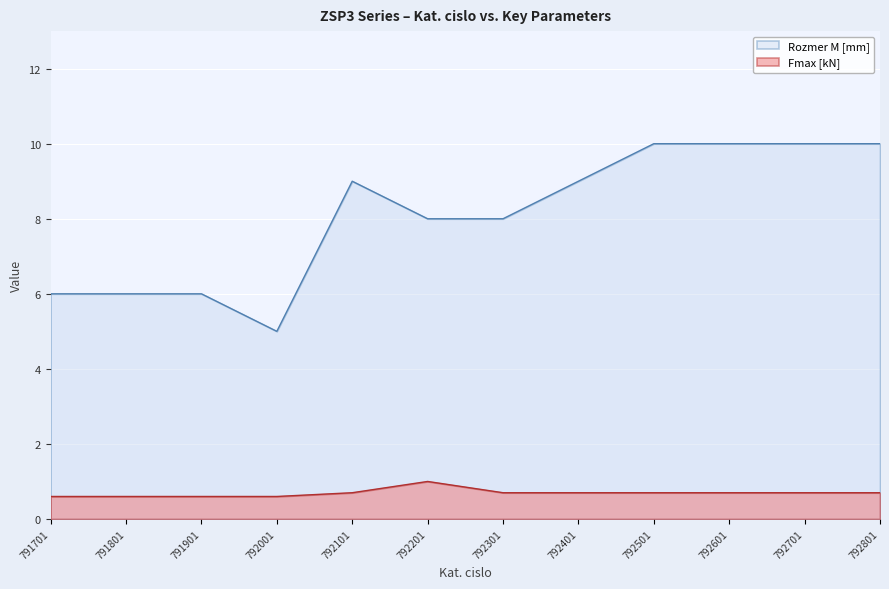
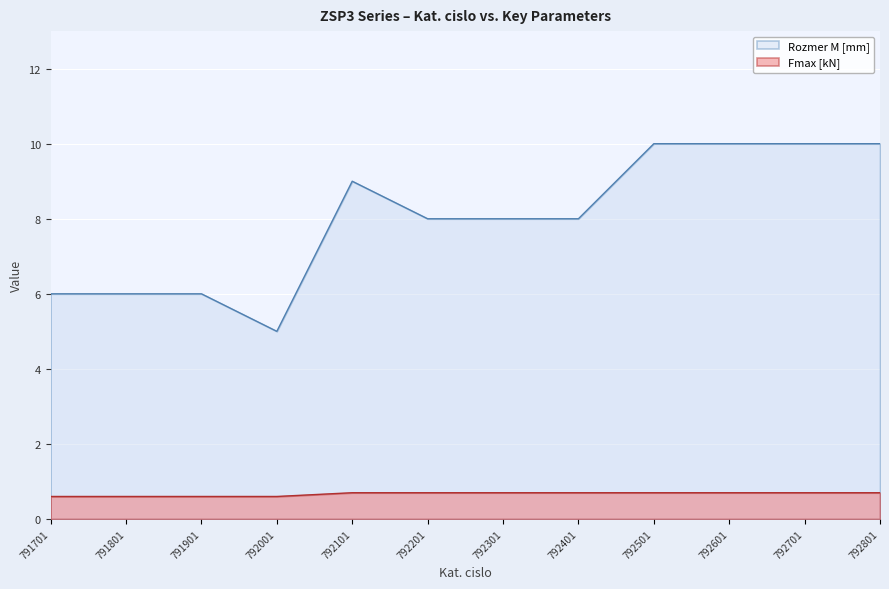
Fmax [kN], 792201: 1.0 -> 0.7
Rozmer M [mm], 792401: 9 -> 8
